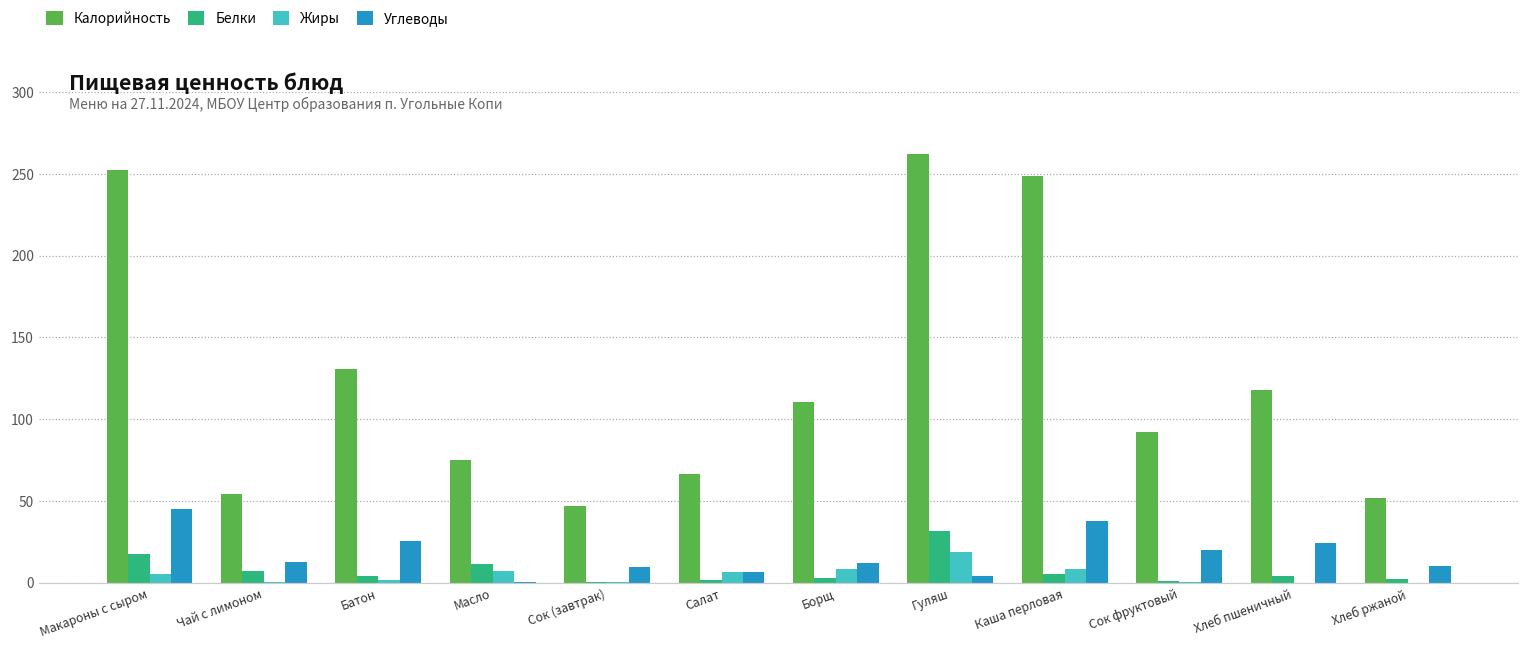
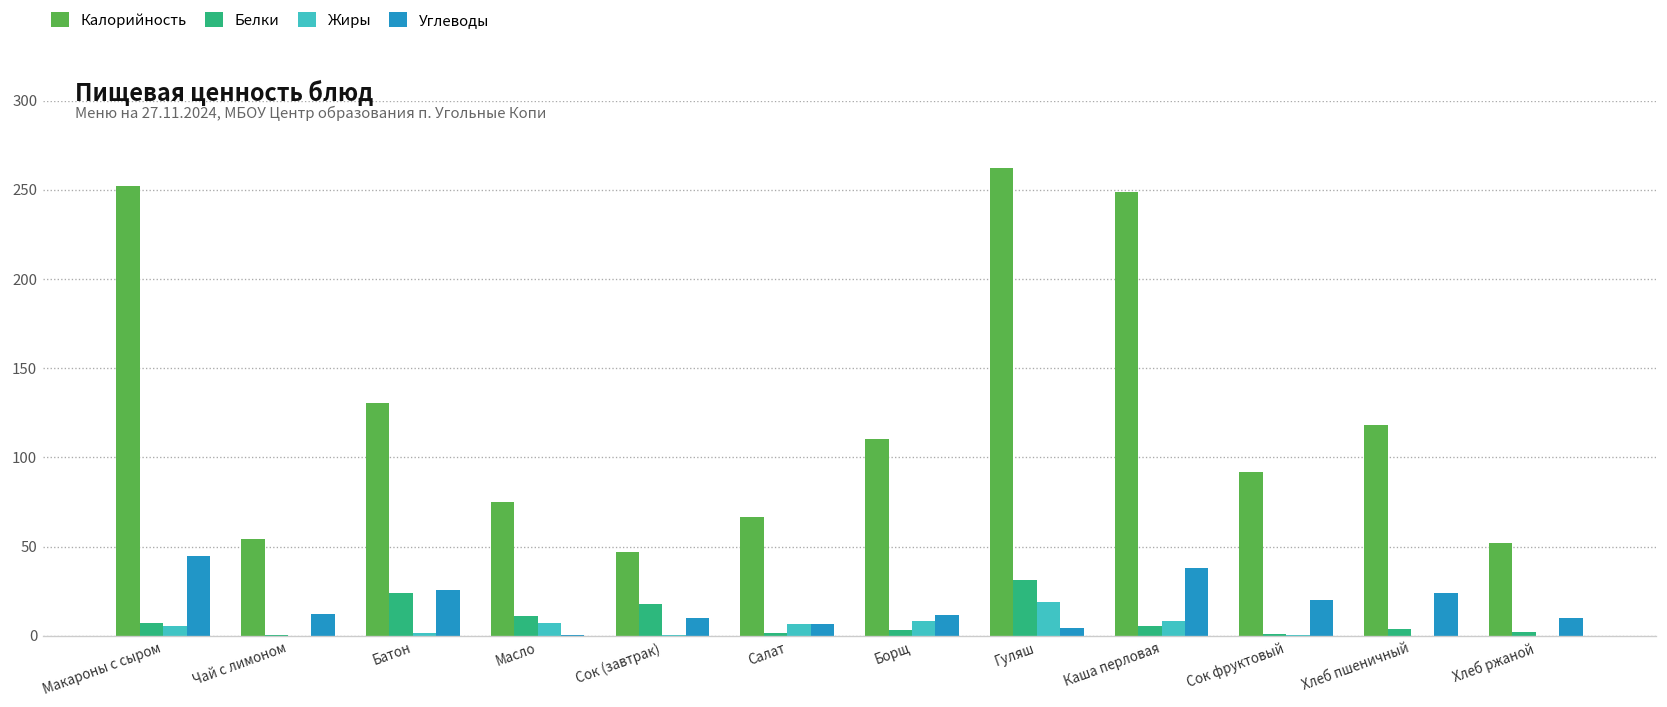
Белки, Макароны с сыром: 18 -> 7
Белки, Чай с лимоном: 7 -> 0
Белки, Батон: 4 -> 24
Белки, Сок (завтрак): 0 -> 18
